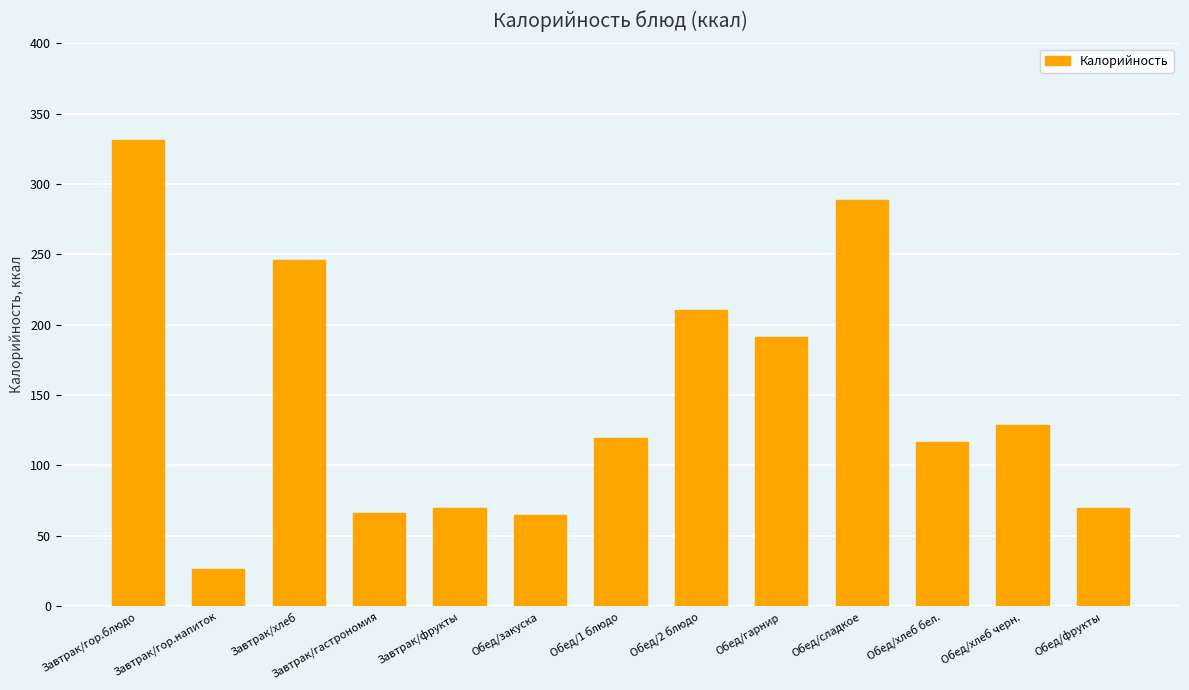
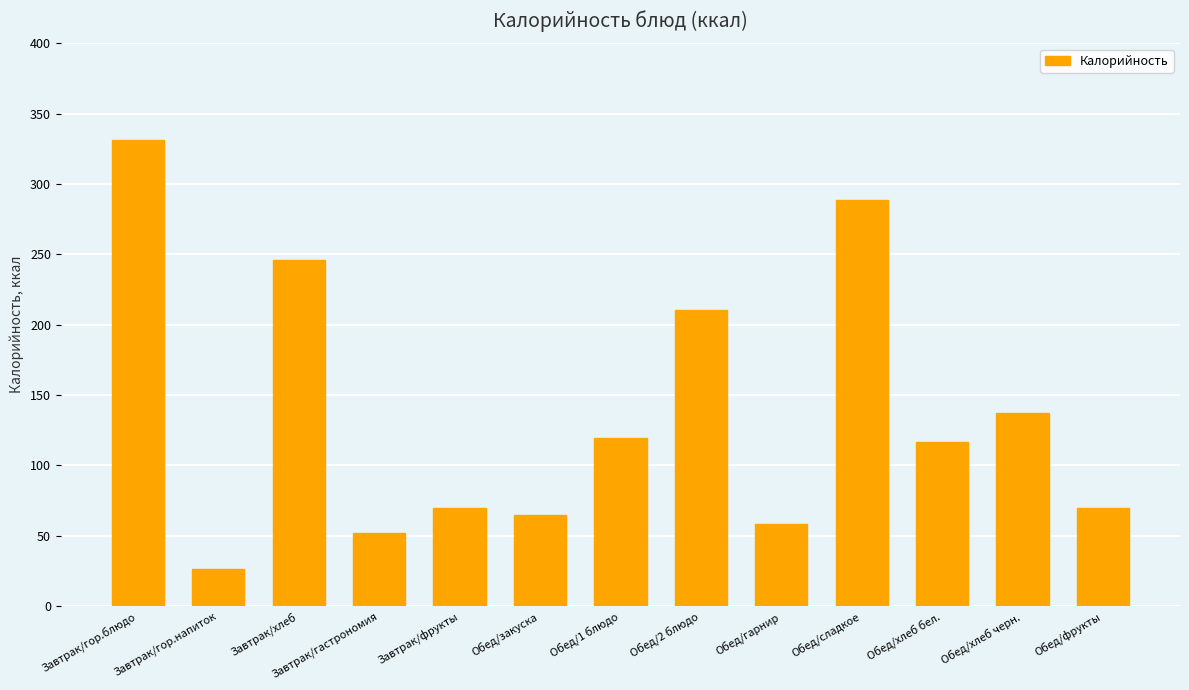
Завтрак/гастрономия: 66 -> 52
Обед/гарнир: 191 -> 59
Обед/хлеб черн.: 129 -> 137
